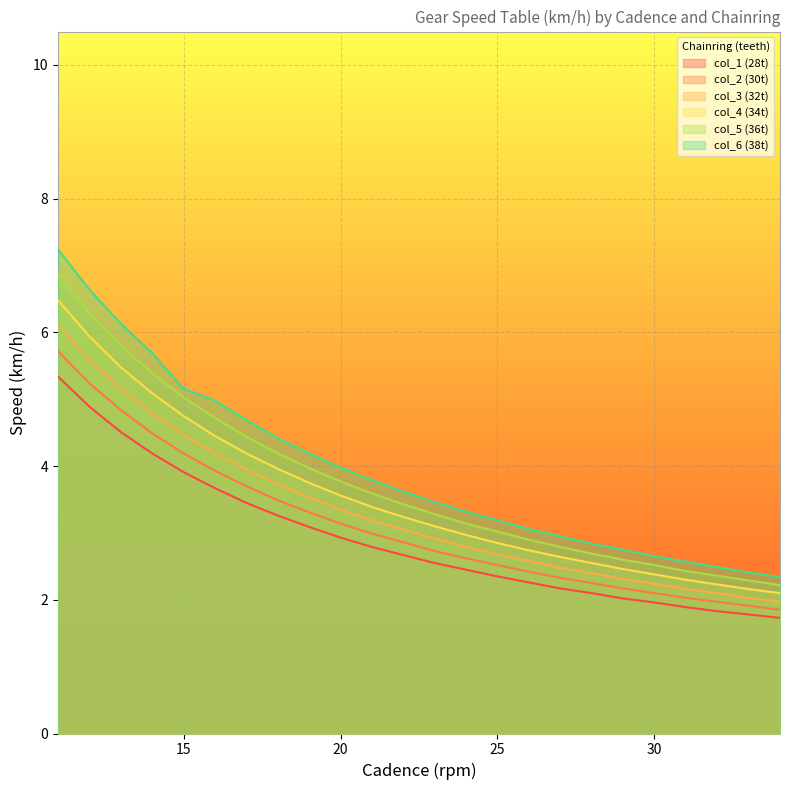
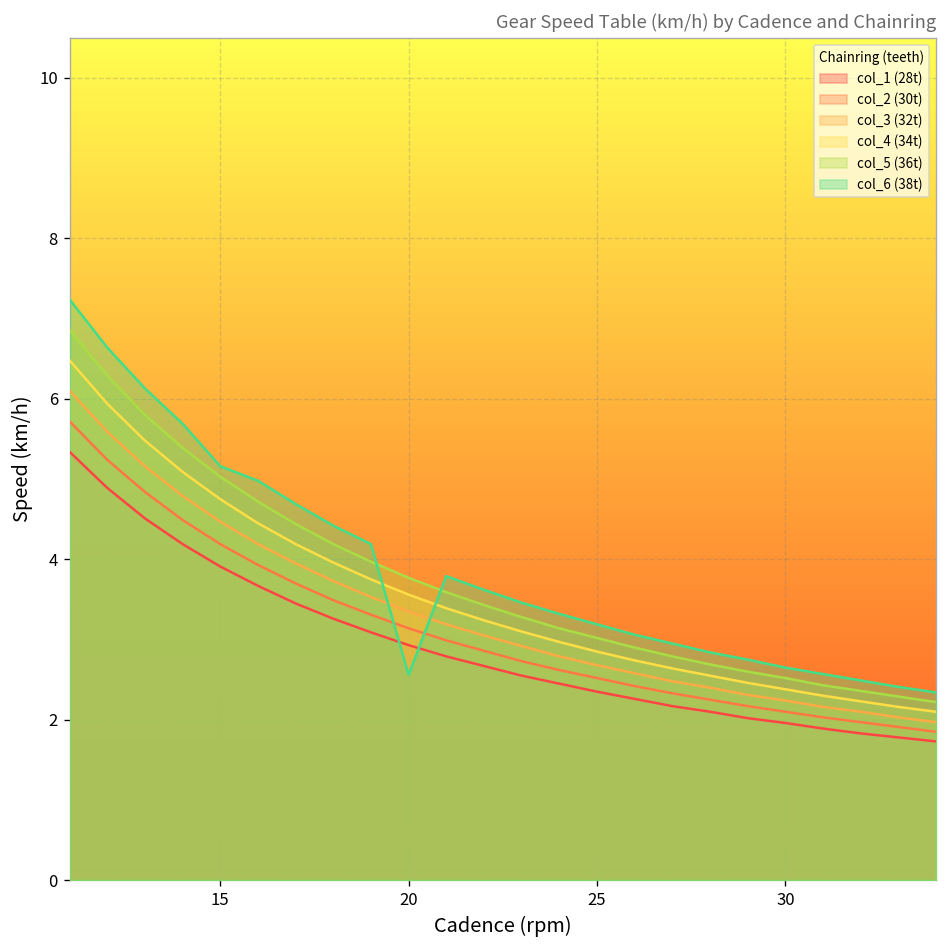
col_6 (38t), 20: 4.0 -> 2.6
